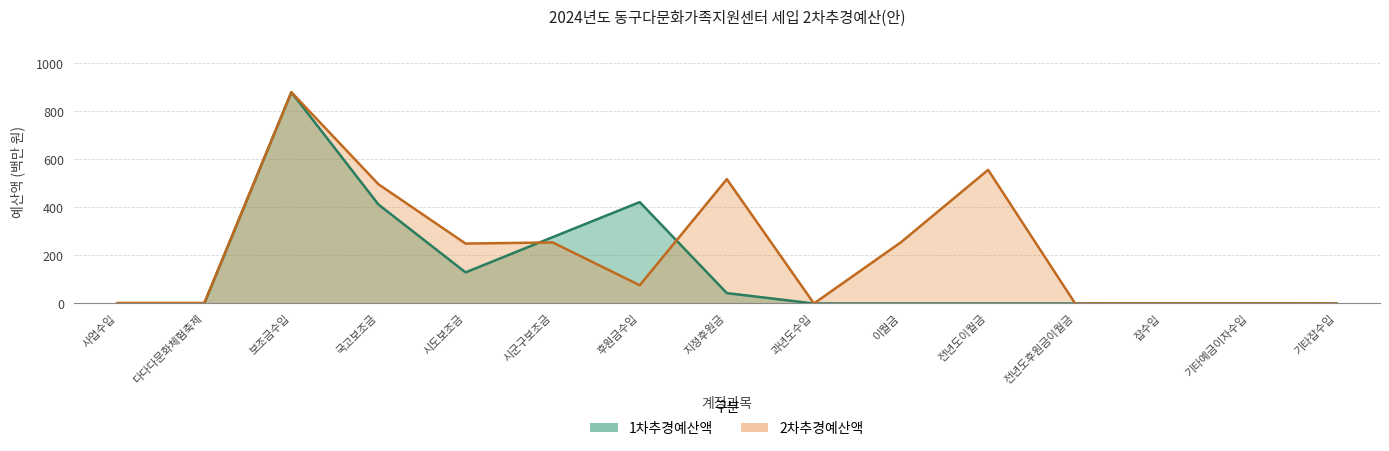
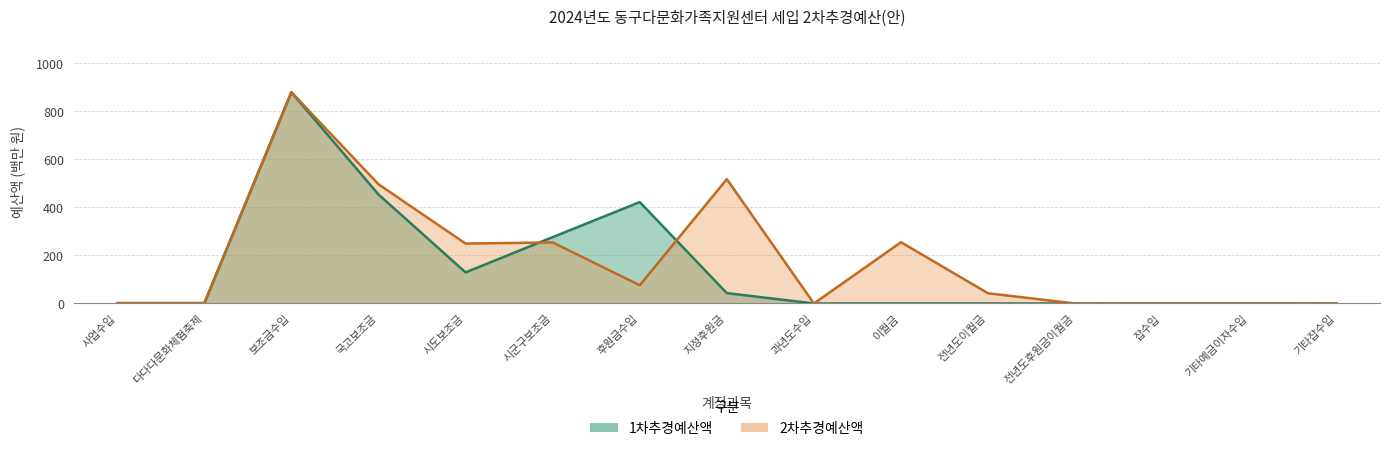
1차추경예산액, 국고보조금: 410 -> 450
2차추경예산액, 전년도이월금: 560 -> 40
